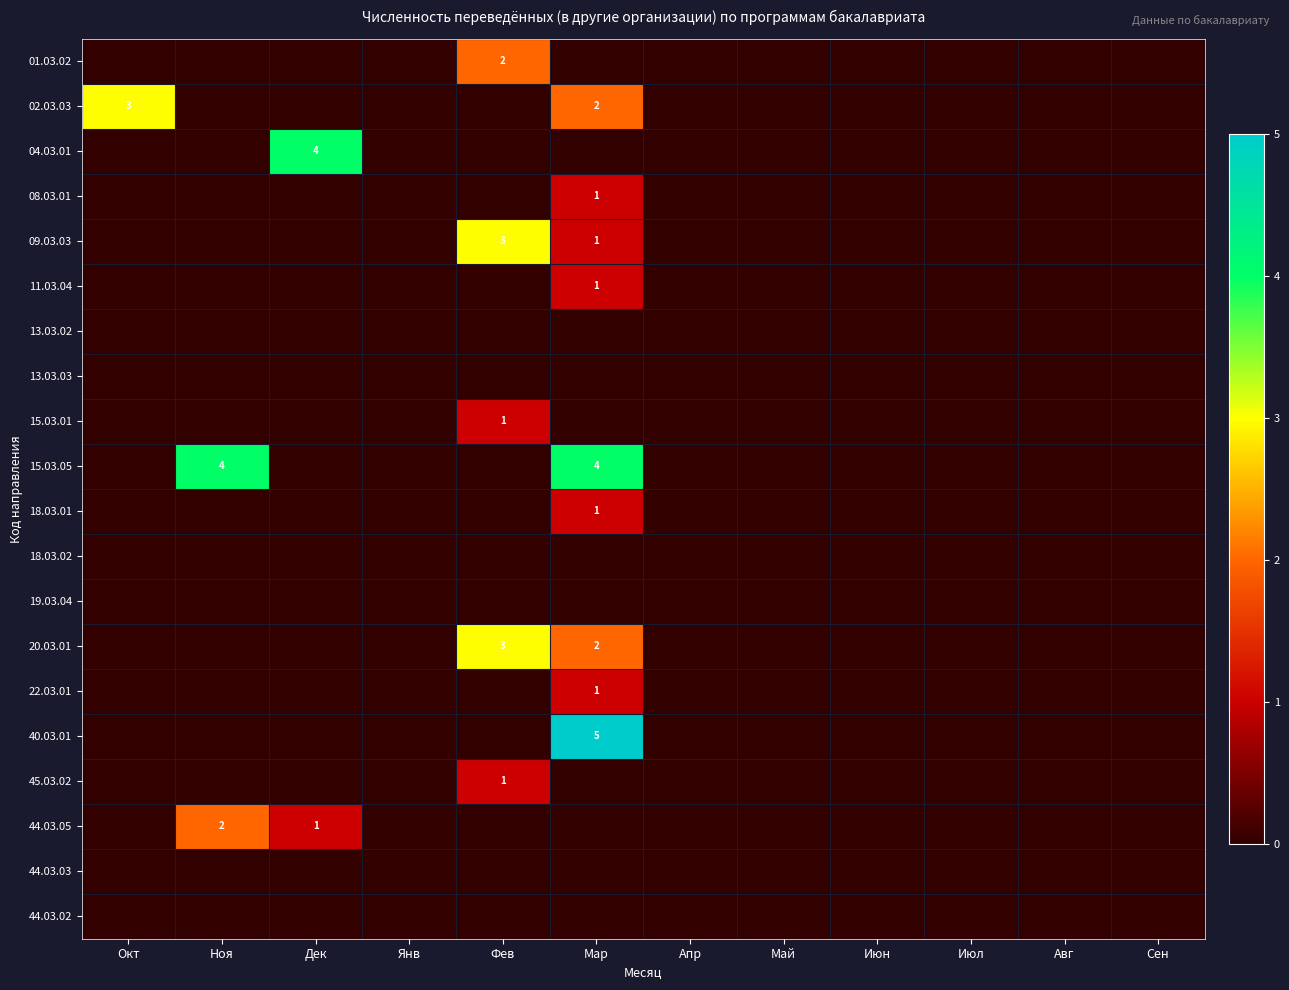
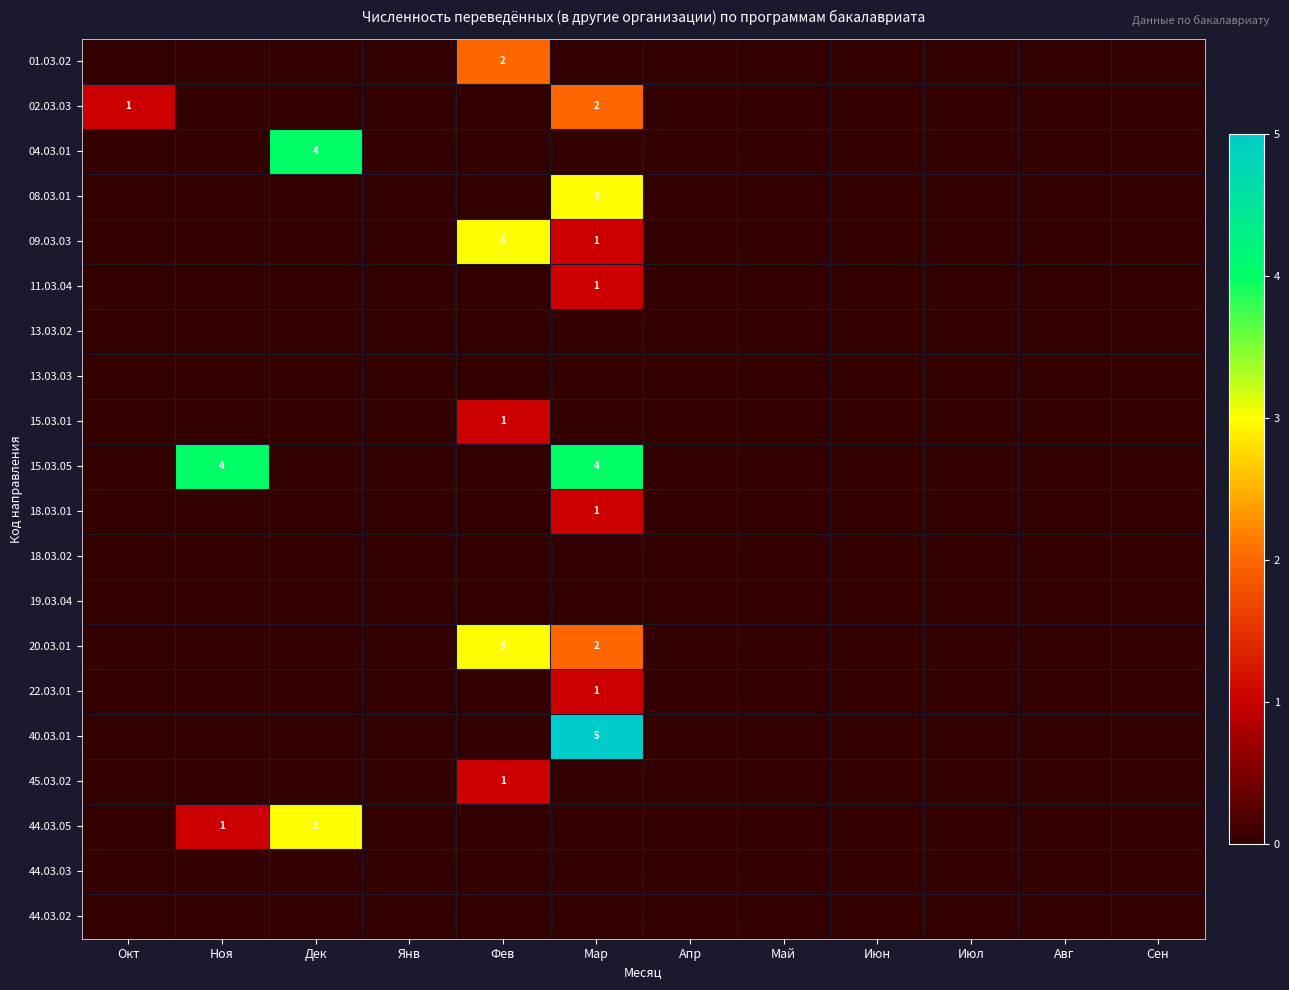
02.03.03, Окт: 3 -> 1
08.03.01, Мар: 1 -> 3
44.03.05, Ноя: 2 -> 1
44.03.05, Дек: 1 -> 3
